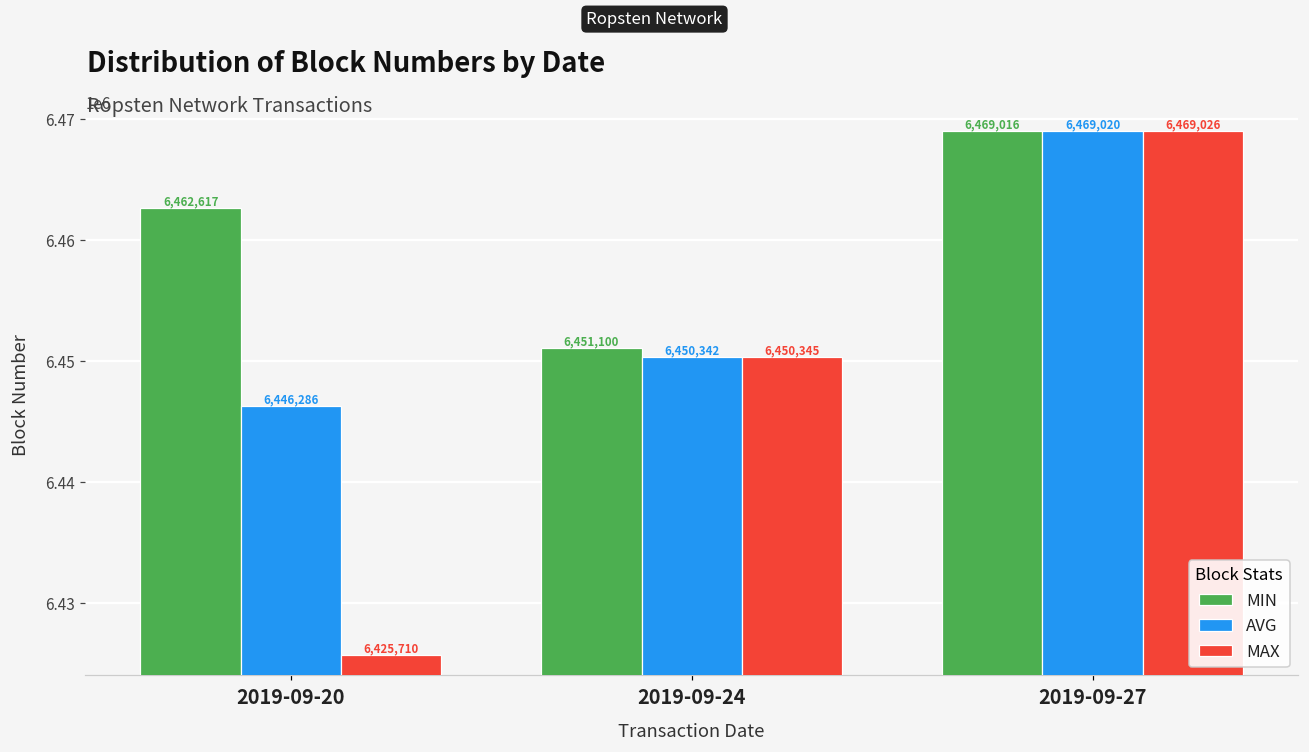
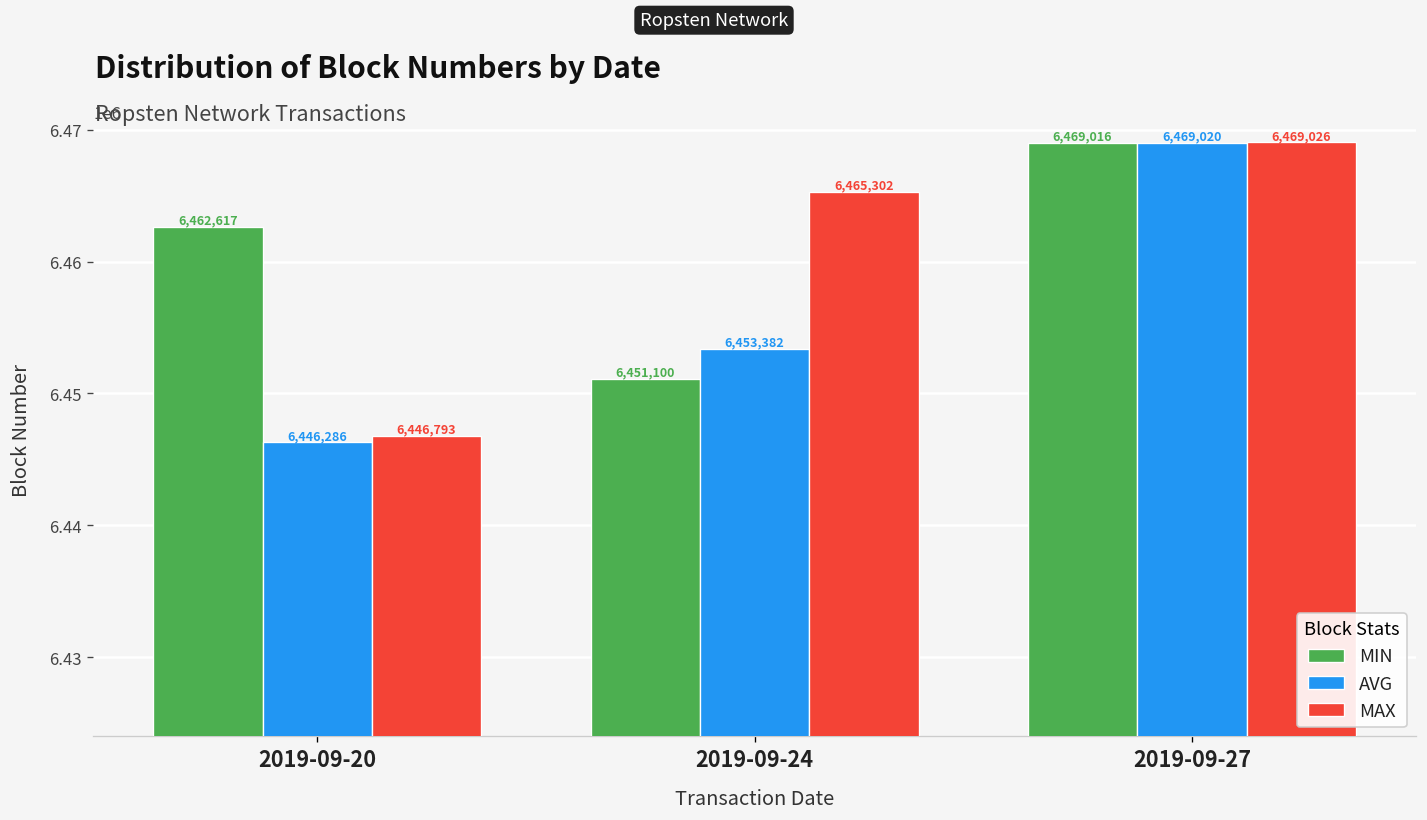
MAX, 2019-09-20: 6,425,710 -> 6,446,793
AVG, 2019-09-24: 6,450,342 -> 6,453,382
MAX, 2019-09-24: 6,450,345 -> 6,465,302
